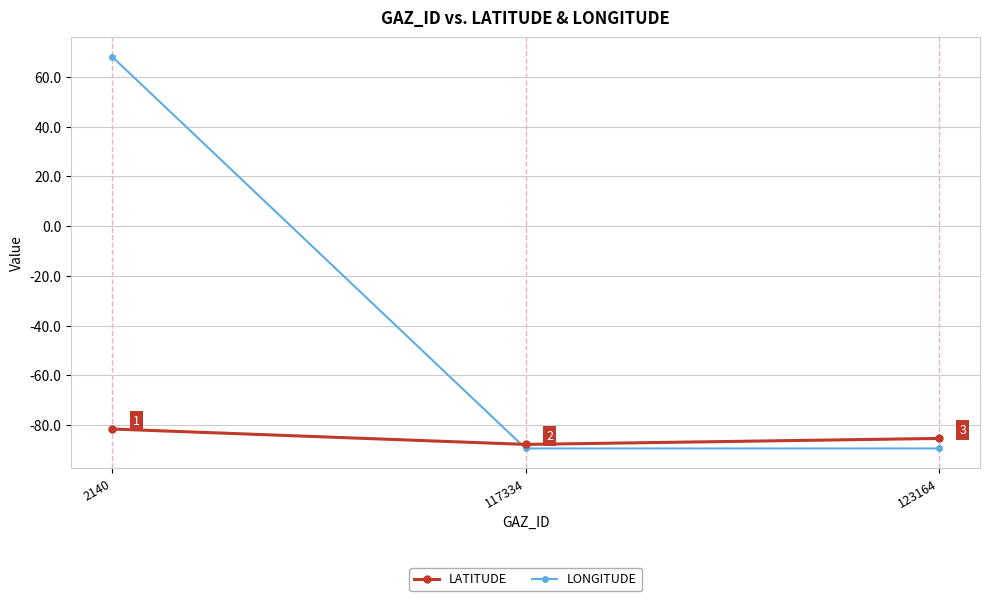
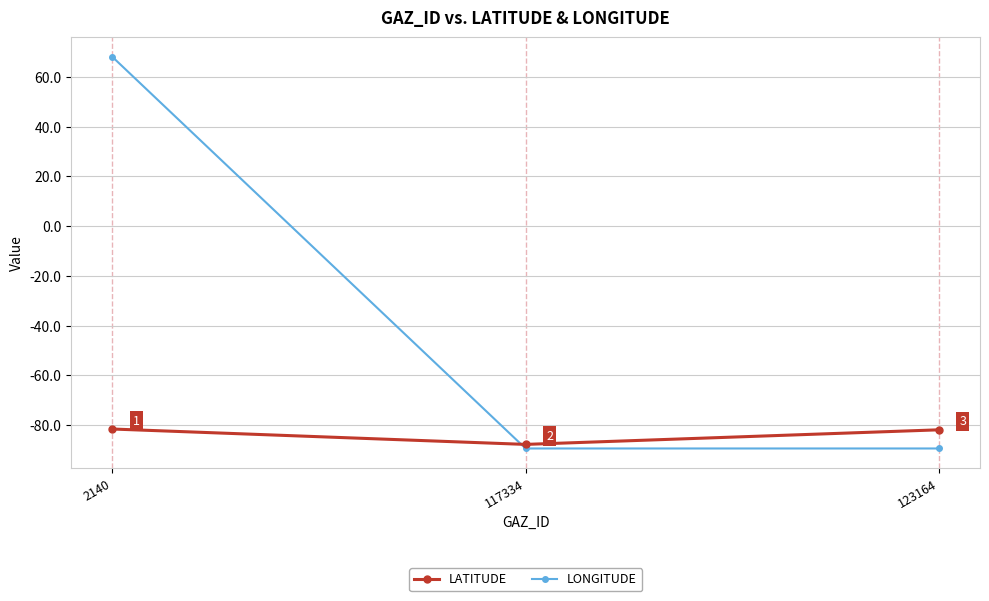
LATITUDE, 123164: -85 -> -82
